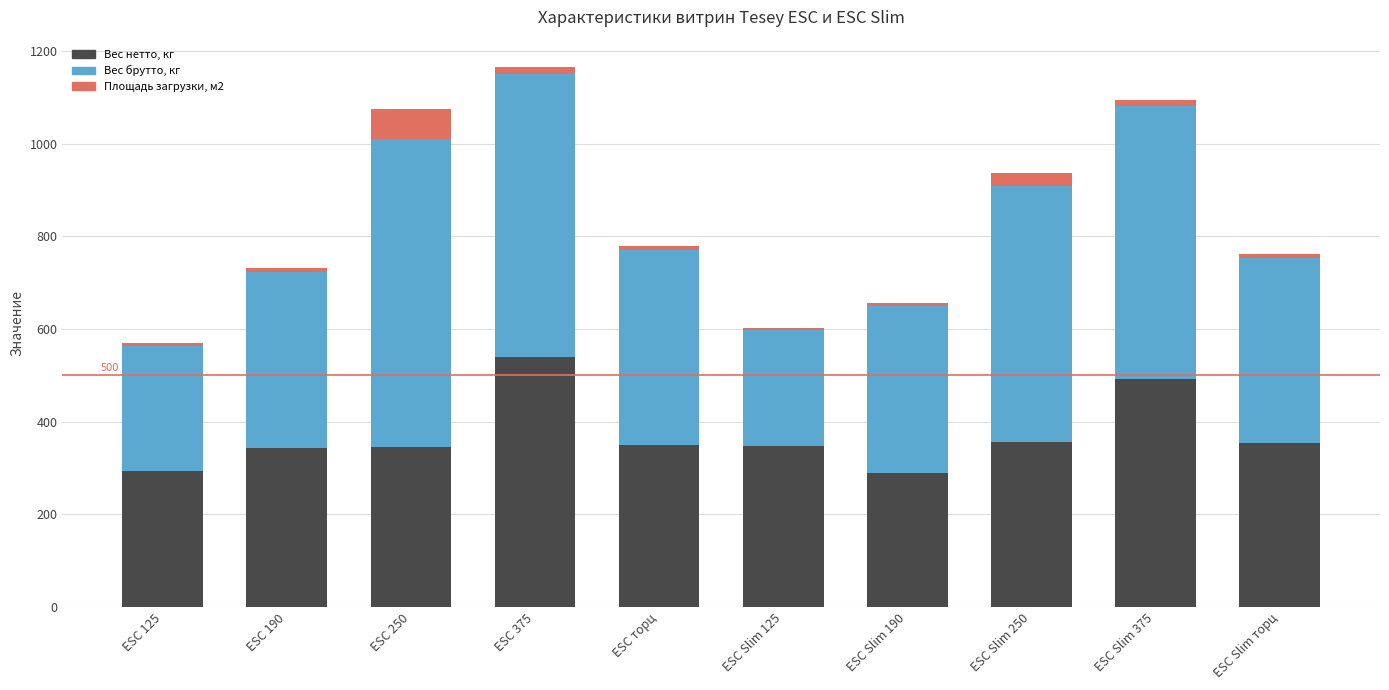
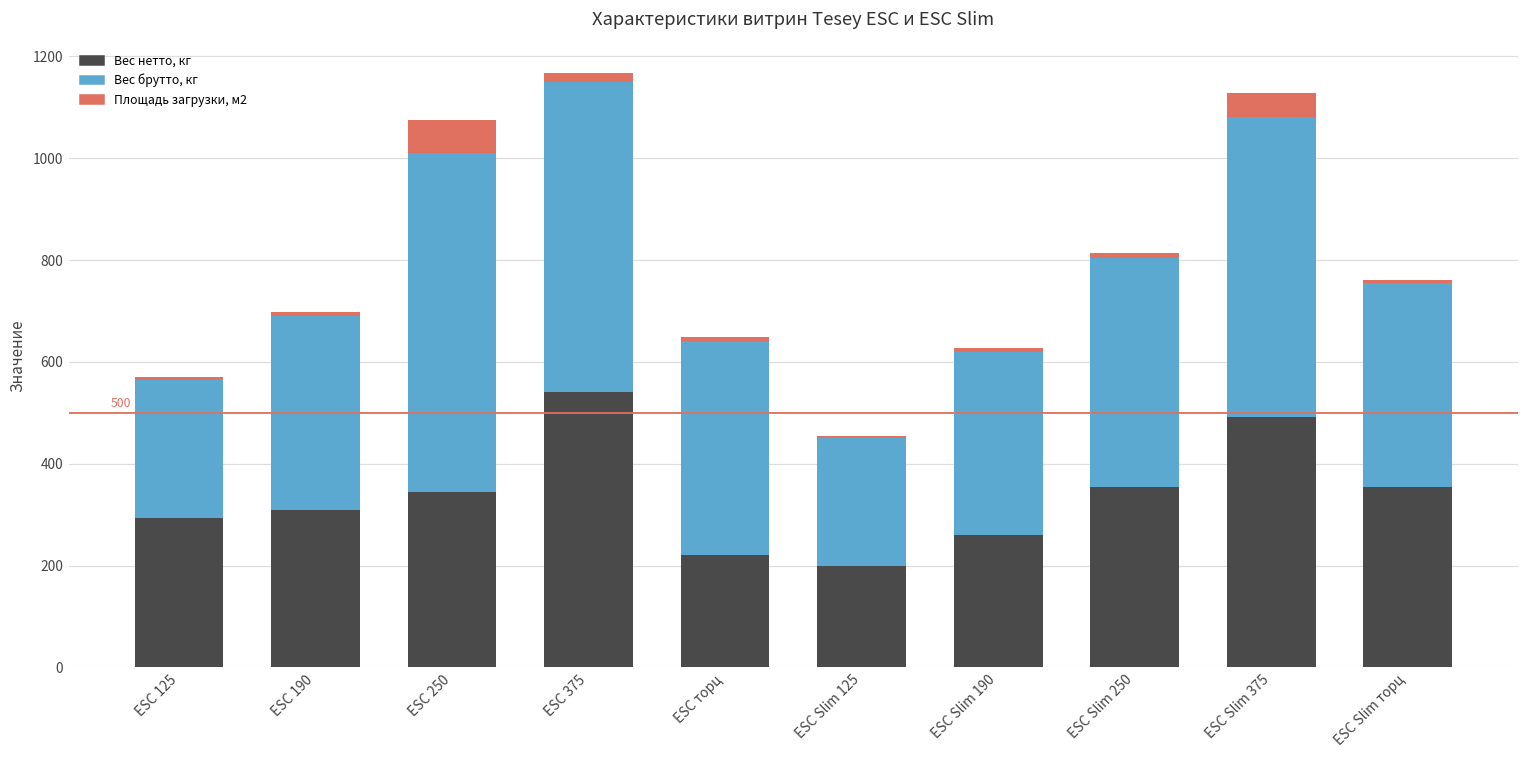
Вес нетто, кг, ESC 190: 340 -> 310
Вес нетто, кг, ESC торц: 350 -> 220
Вес нетто, кг, ESC Slim 125: 350 -> 200
Вес нетто, кг, ESC Slim 190: 290 -> 260
Вес брутто, кг, ESC Slim 250: 550 -> 450
Площадь загрузки, м2, ESC Slim 250: 30 -> 10
Площадь загрузки, м2, ESC Slim 375: 10 -> 50
